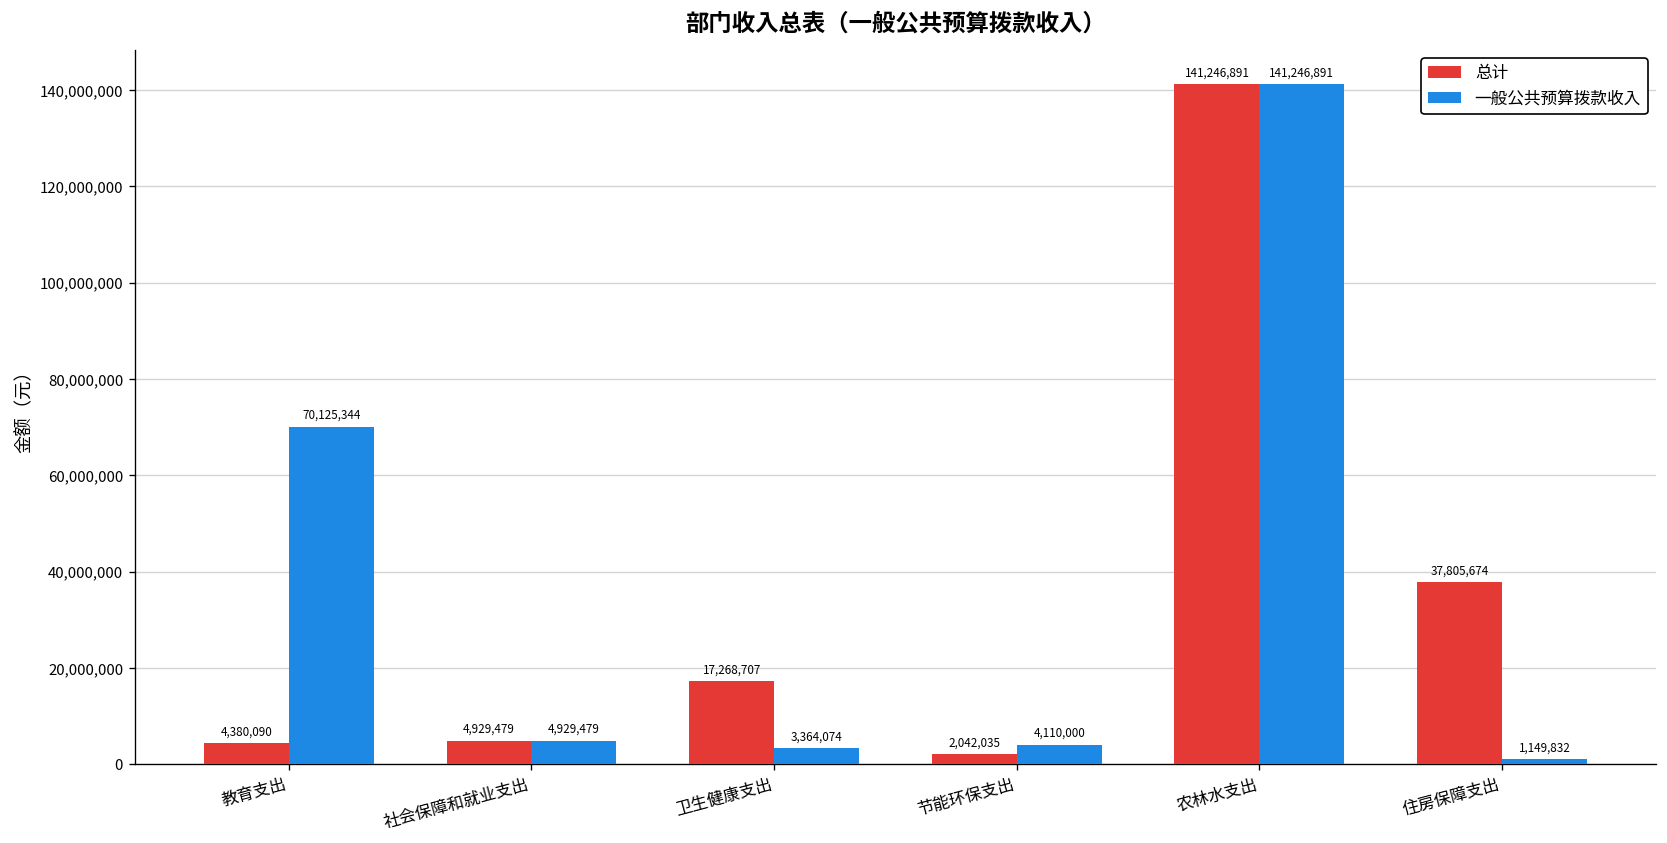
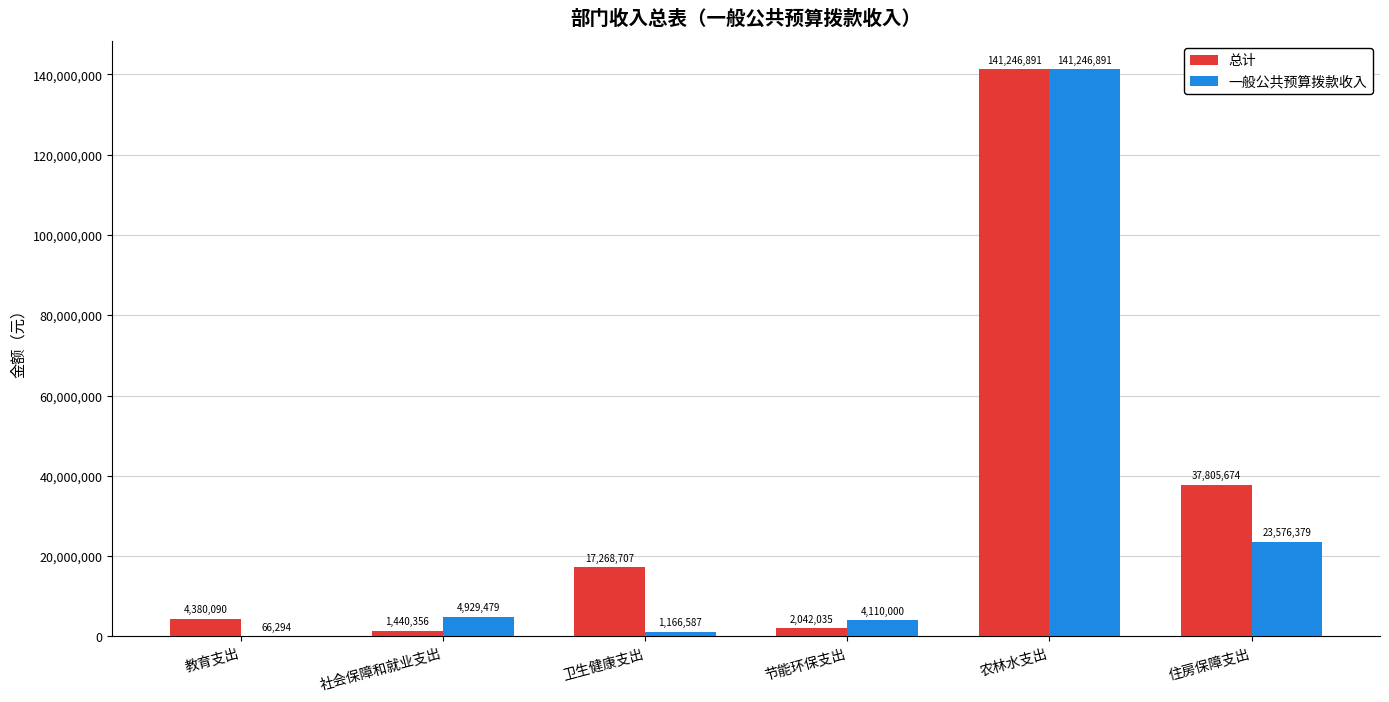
一般公共预算拨款收入, 教育支出: 70,125,344 -> 66,294
总计, 社会保障和就业支出: 4,929,479 -> 1,440,356
一般公共预算拨款收入, 卫生健康支出: 3,364,074 -> 1,166,587
一般公共预算拨款收入, 住房保障支出: 1,149,832 -> 23,576,379
